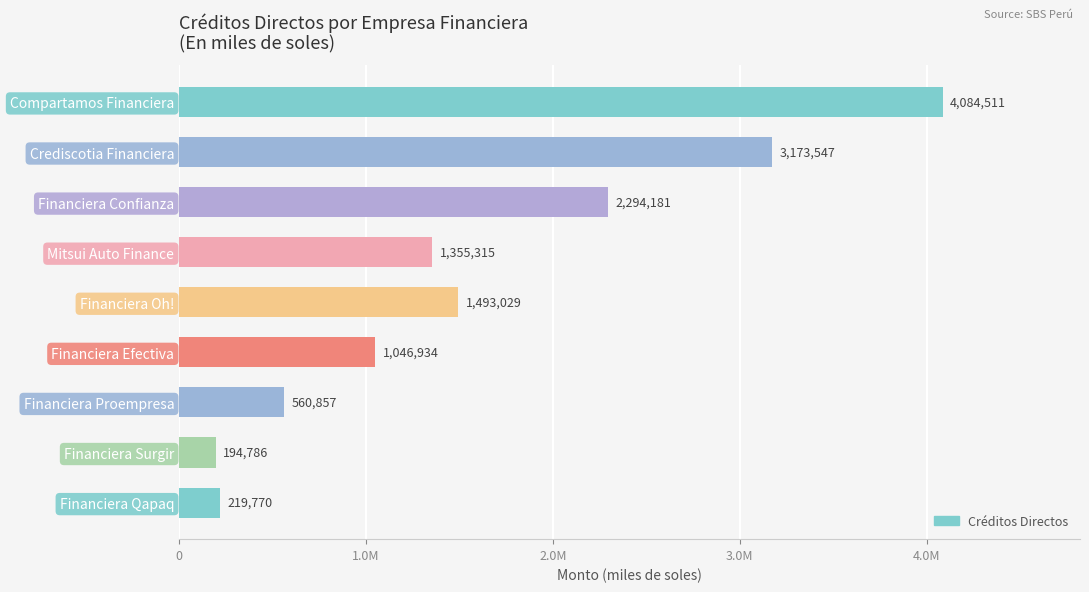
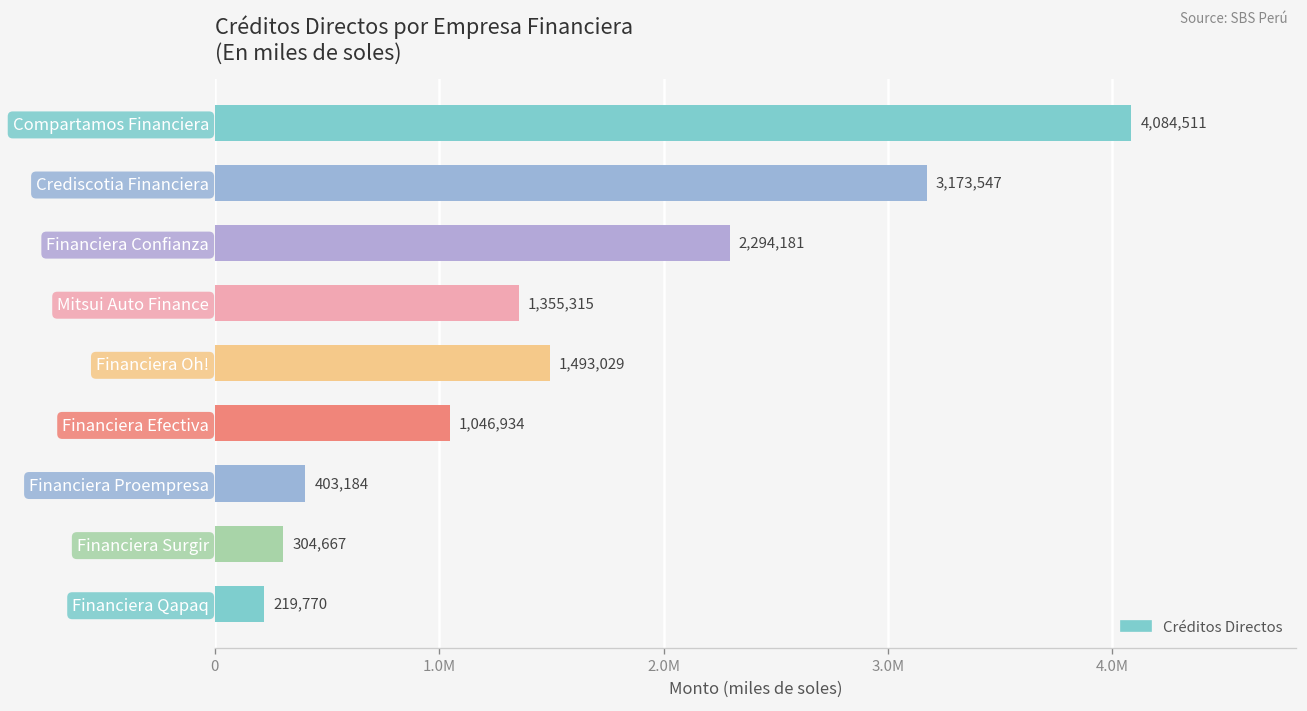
Financiera Proempresa: 560,857 -> 403,184
Financiera Surgir: 194,786 -> 304,667
